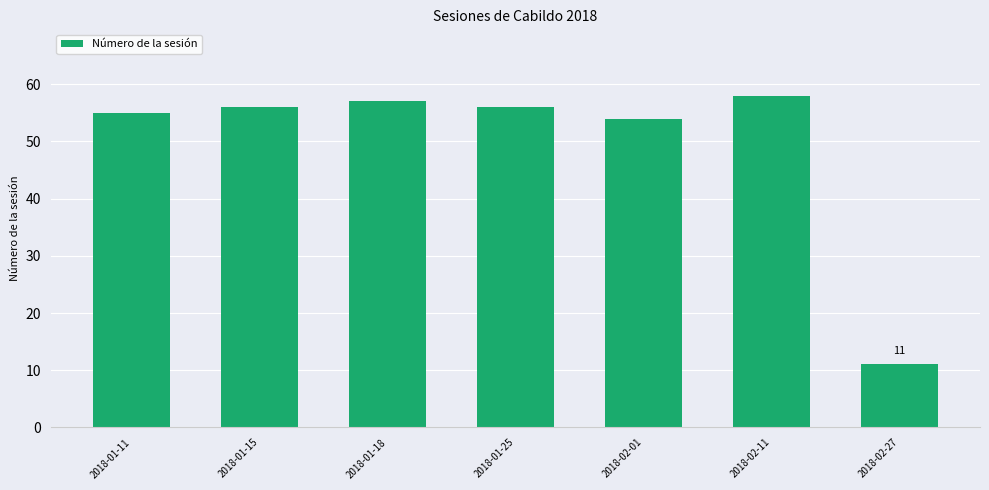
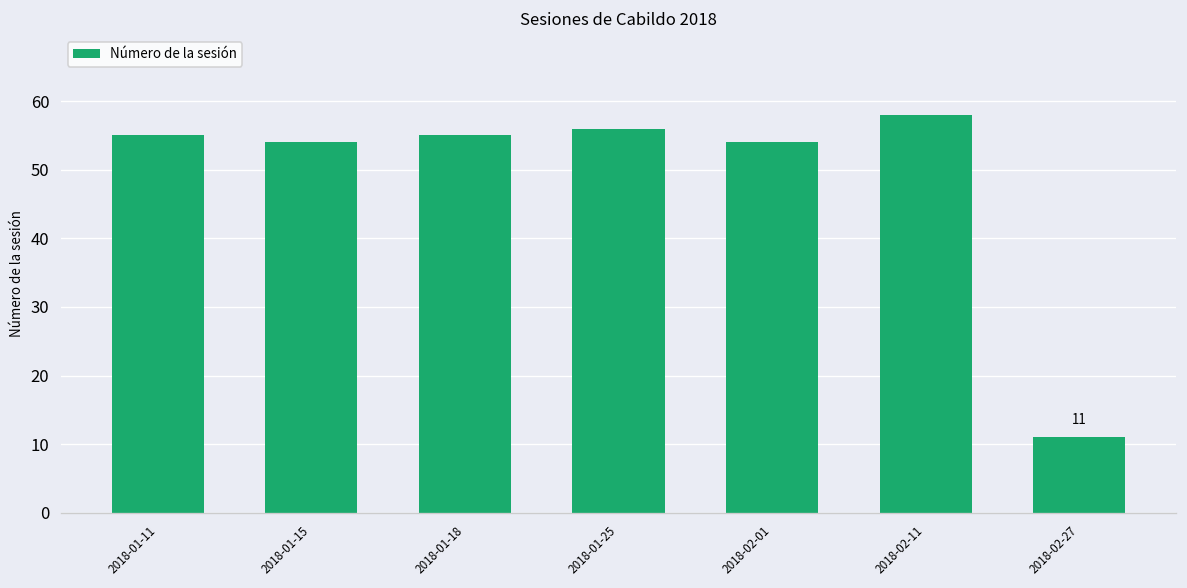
2018-01-15: 56 -> 54
2018-01-18: 57 -> 55
